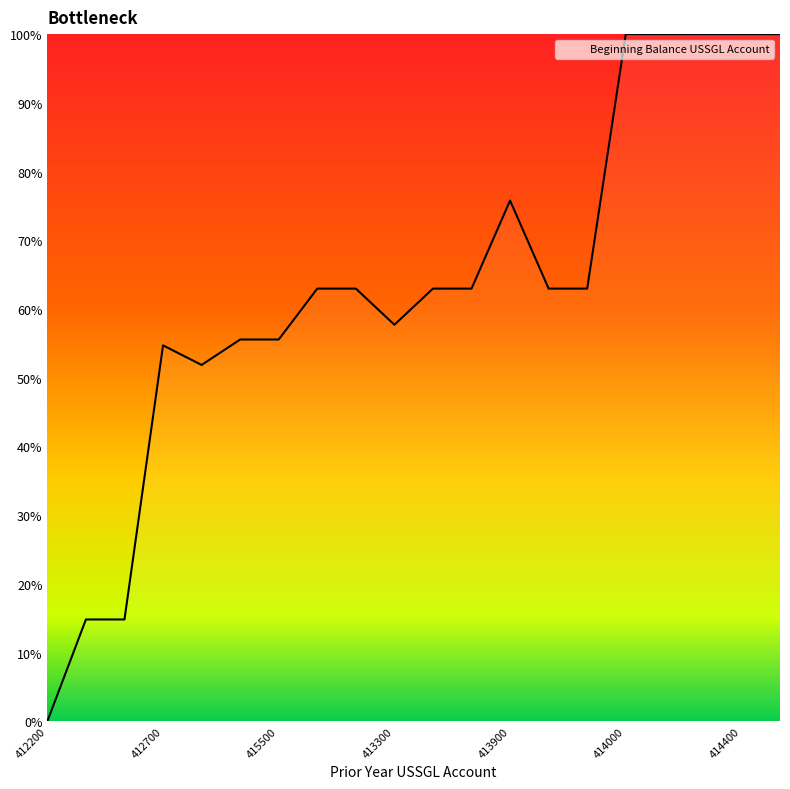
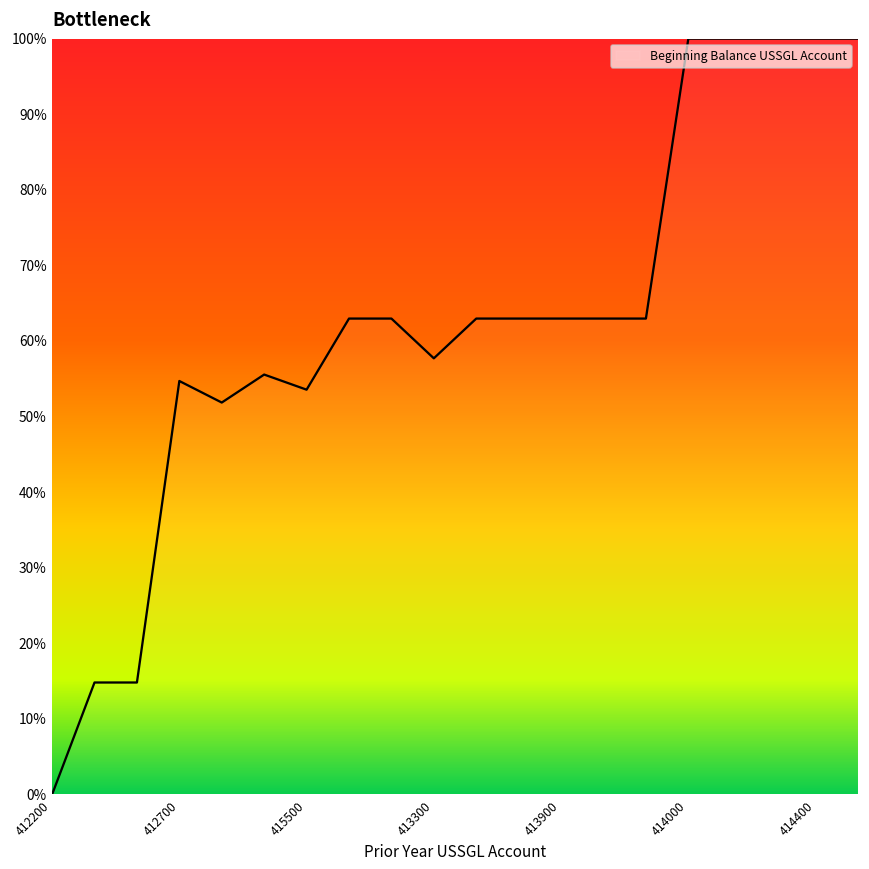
415500: 56% -> 54%
413900: 76% -> 63%
